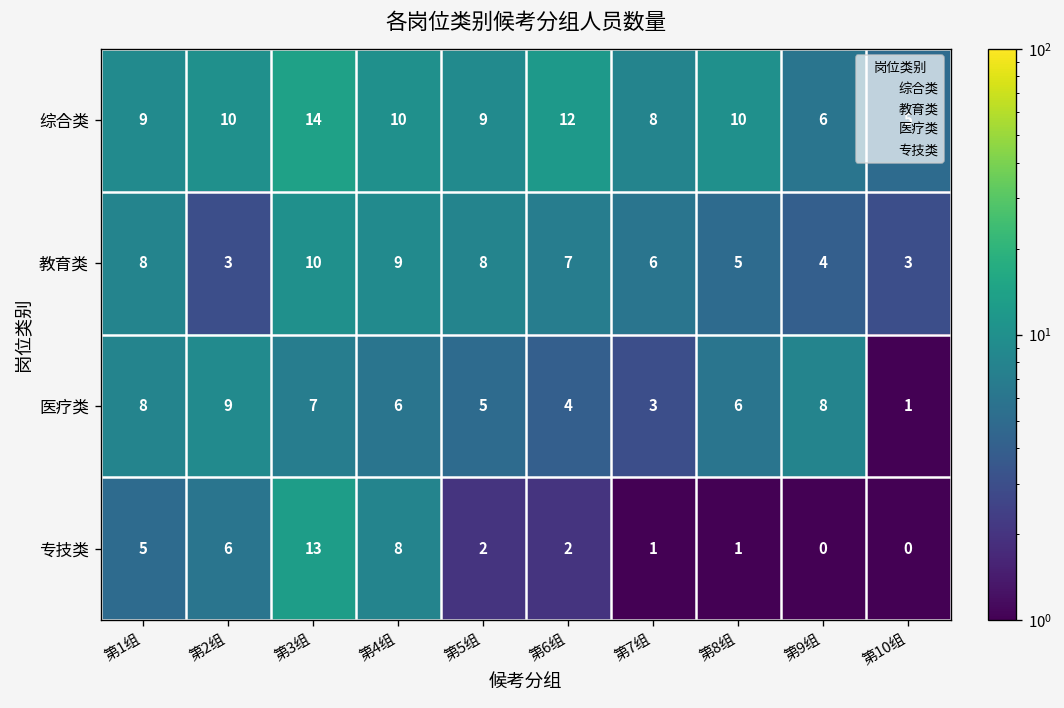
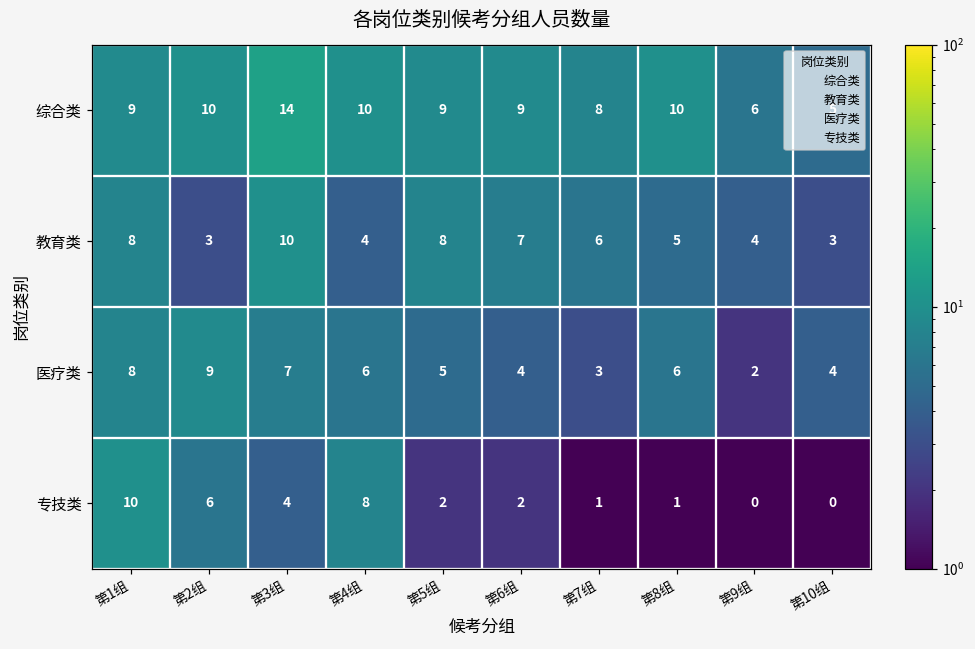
综合类, 第6组: 12 -> 9
教育类, 第4组: 9 -> 4
医疗类, 第9组: 8 -> 2
医疗类, 第10组: 1 -> 4
专技类, 第1组: 5 -> 10
专技类, 第3组: 13 -> 4
